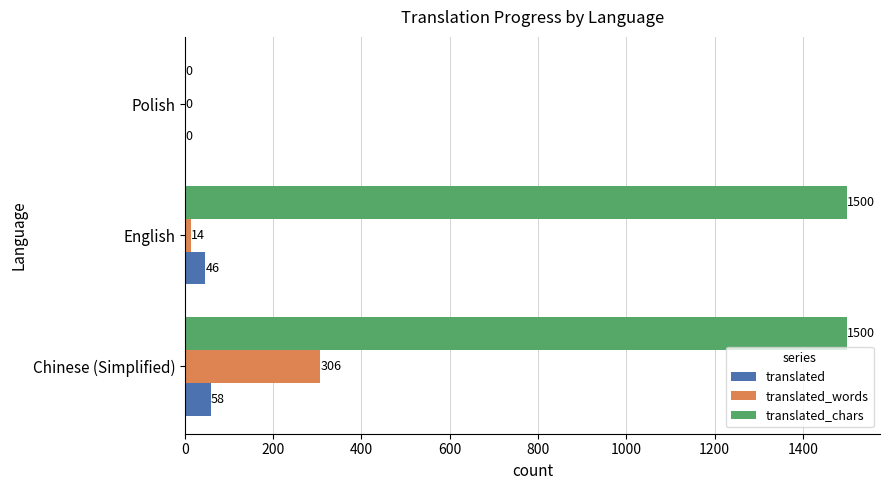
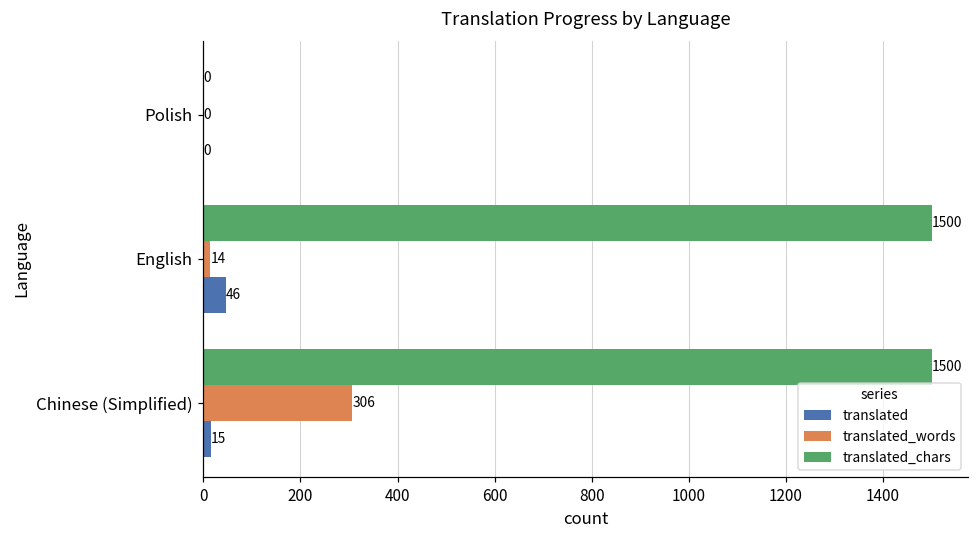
translated, Chinese (Simplified): 58 -> 15
